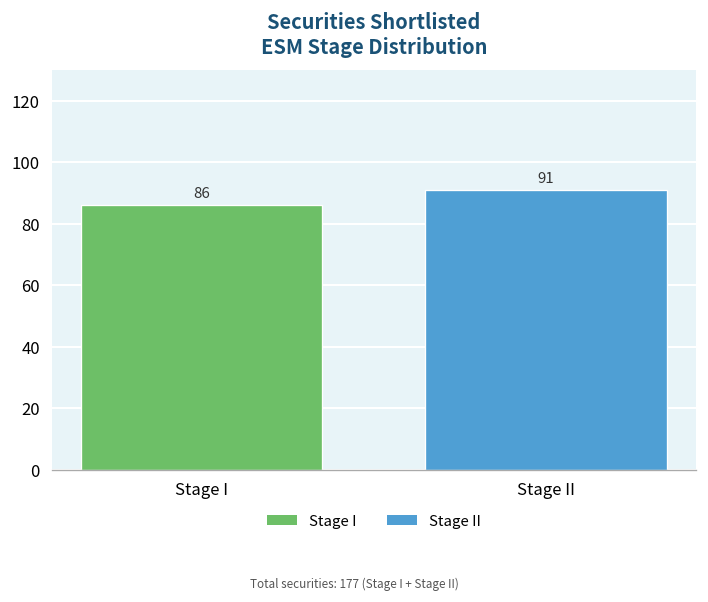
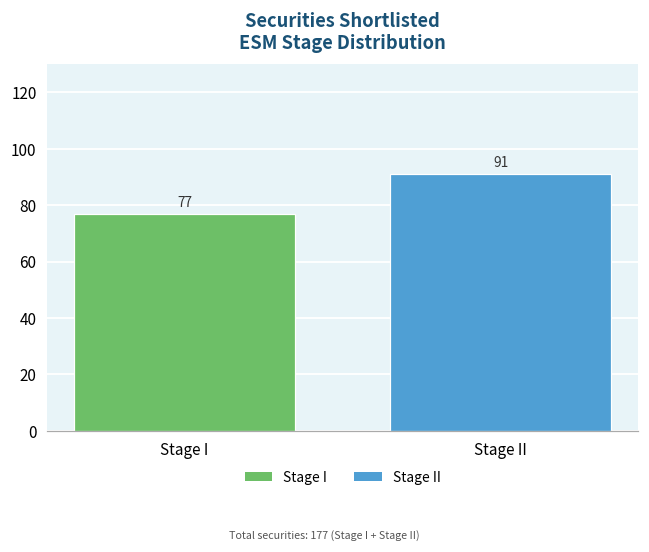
Stage I: 86 -> 77
